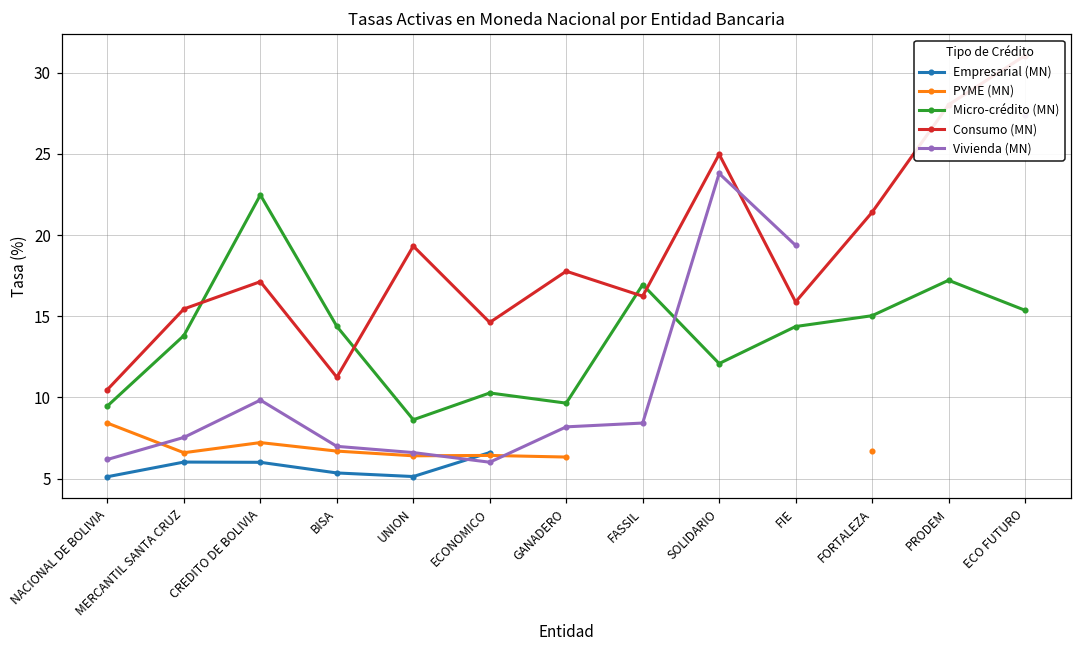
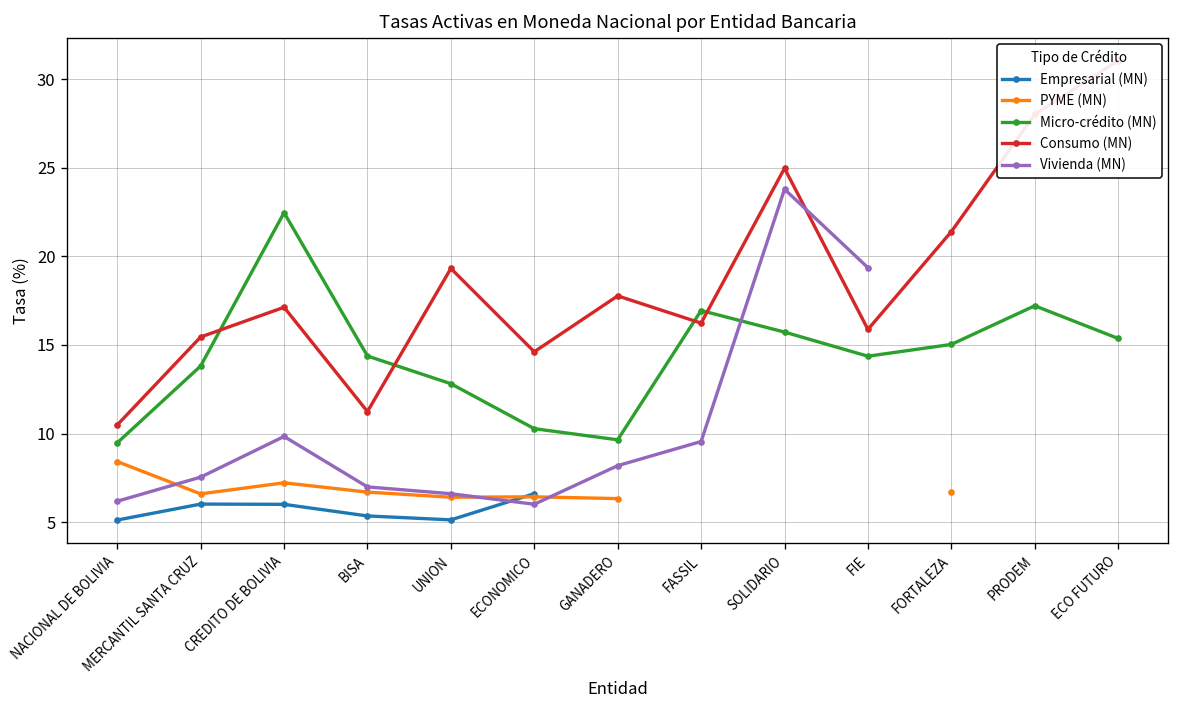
Micro-crédito (MN), UNION: 8.6 -> 12.8
Vivienda (MN), FASSIL: 8.4 -> 9.6
Micro-crédito (MN), SOLIDARIO: 12.1 -> 15.7
